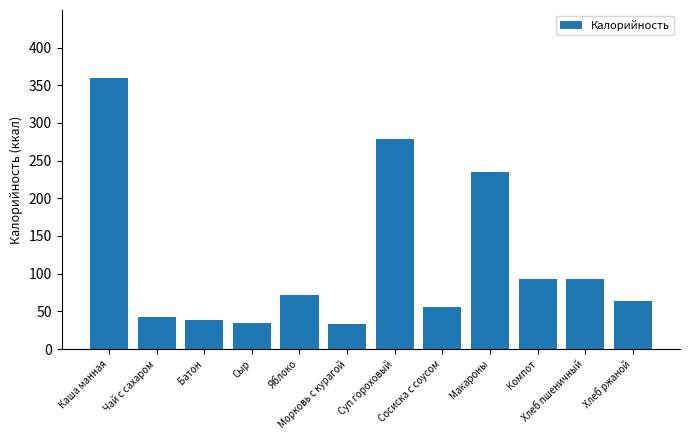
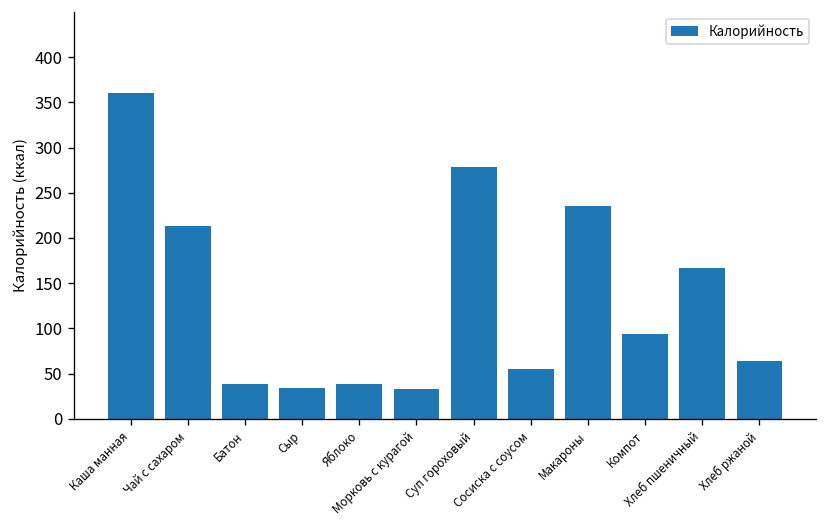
Чай с сахаром: 40 -> 210
Яблоко: 70 -> 40
Хлеб пшеничный: 90 -> 170
